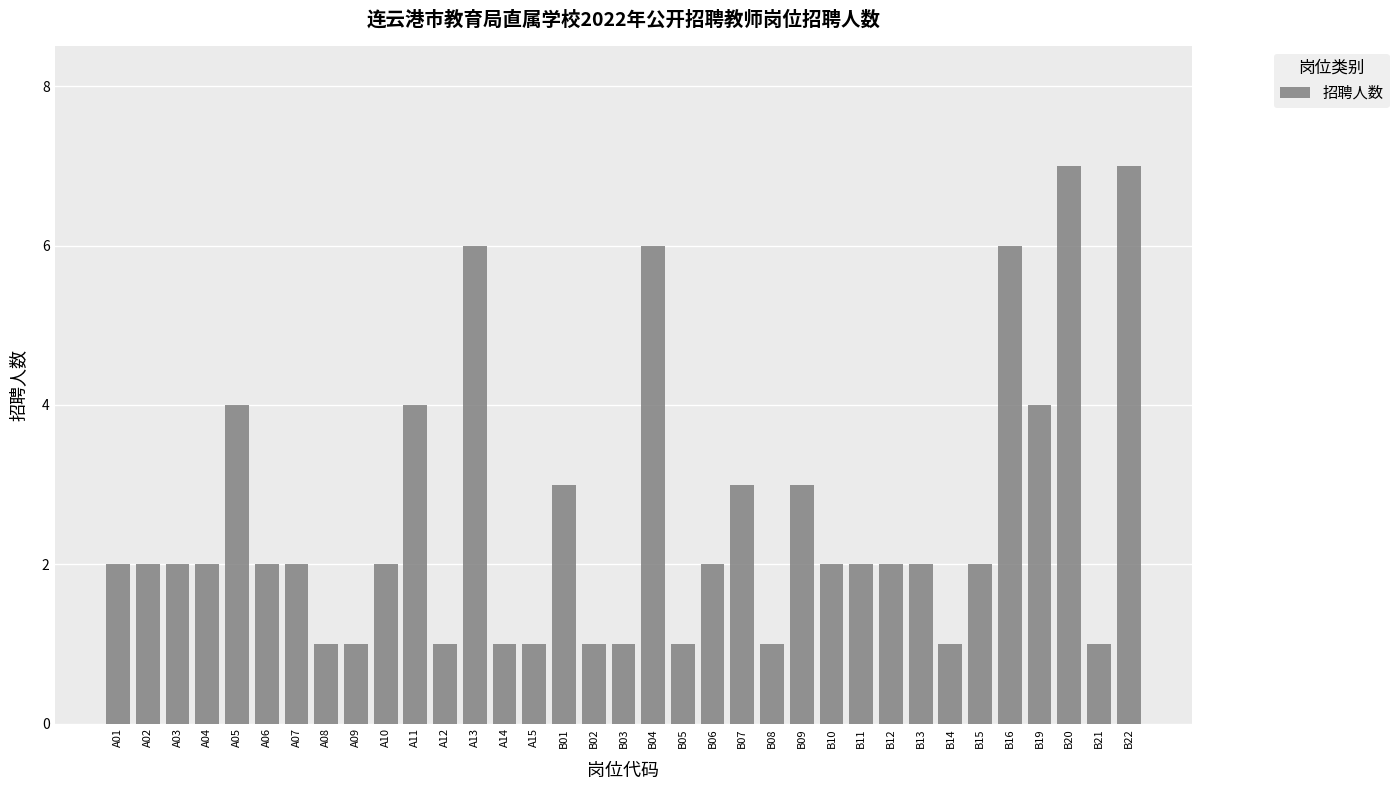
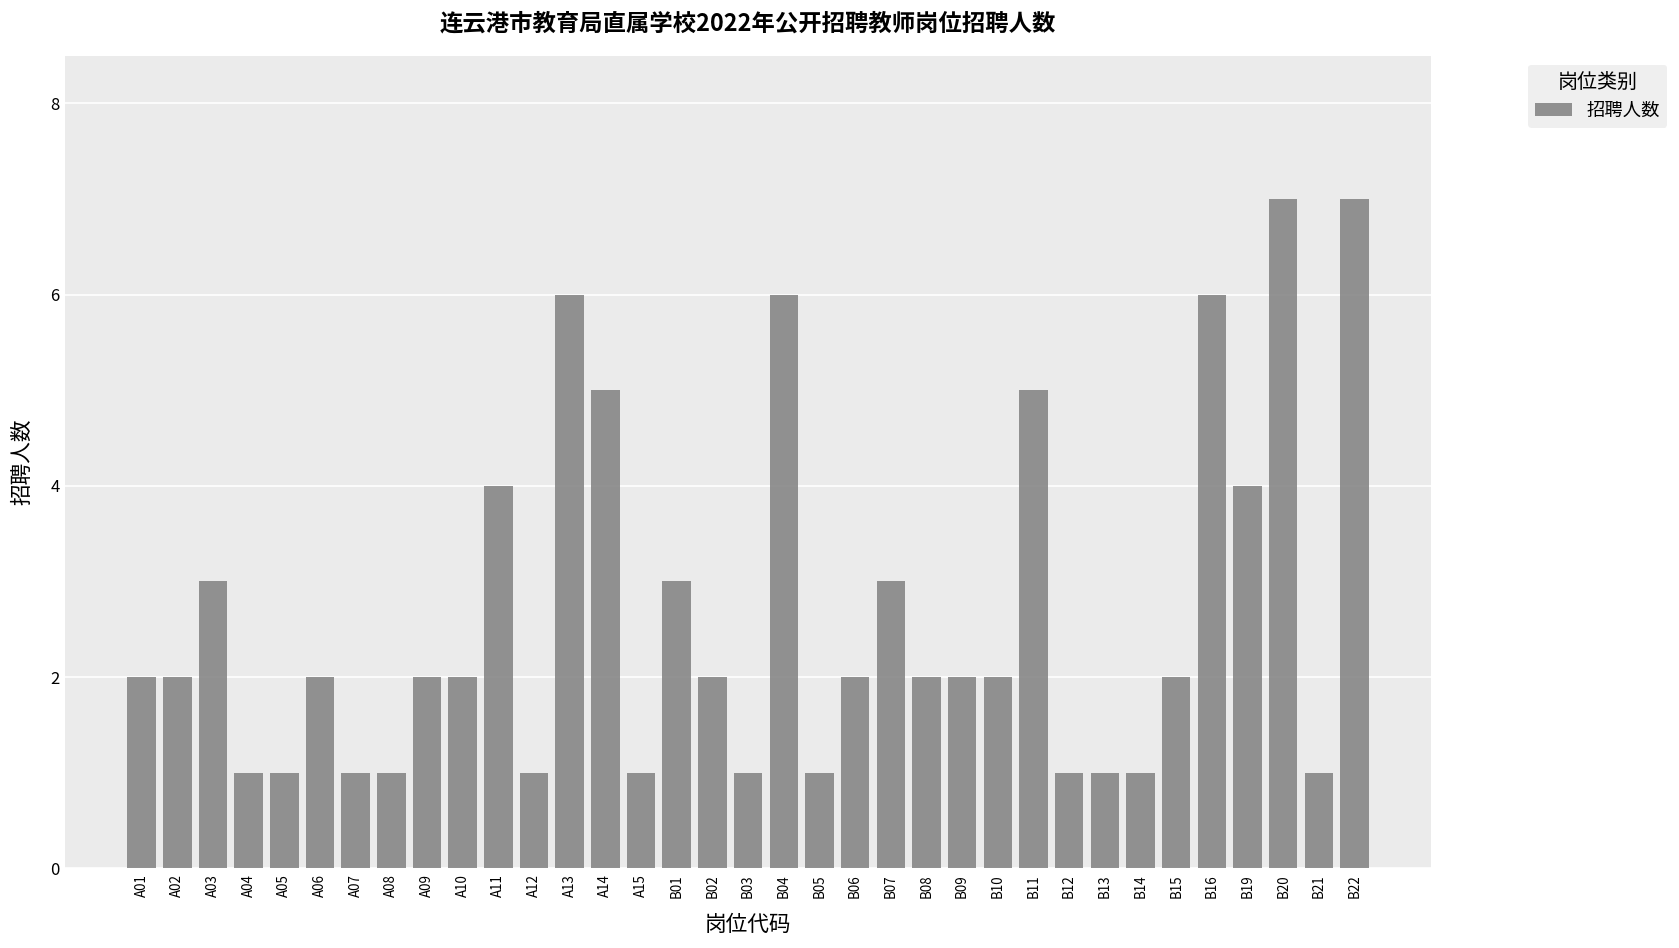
A03: 2 -> 3
A04: 2 -> 1
A05: 4 -> 1
A07: 2 -> 1
A09: 1 -> 2
A14: 1 -> 5
B02: 1 -> 2
B08: 1 -> 2
B09: 3 -> 2
B11: 2 -> 5
B12: 2 -> 1
B13: 2 -> 1
